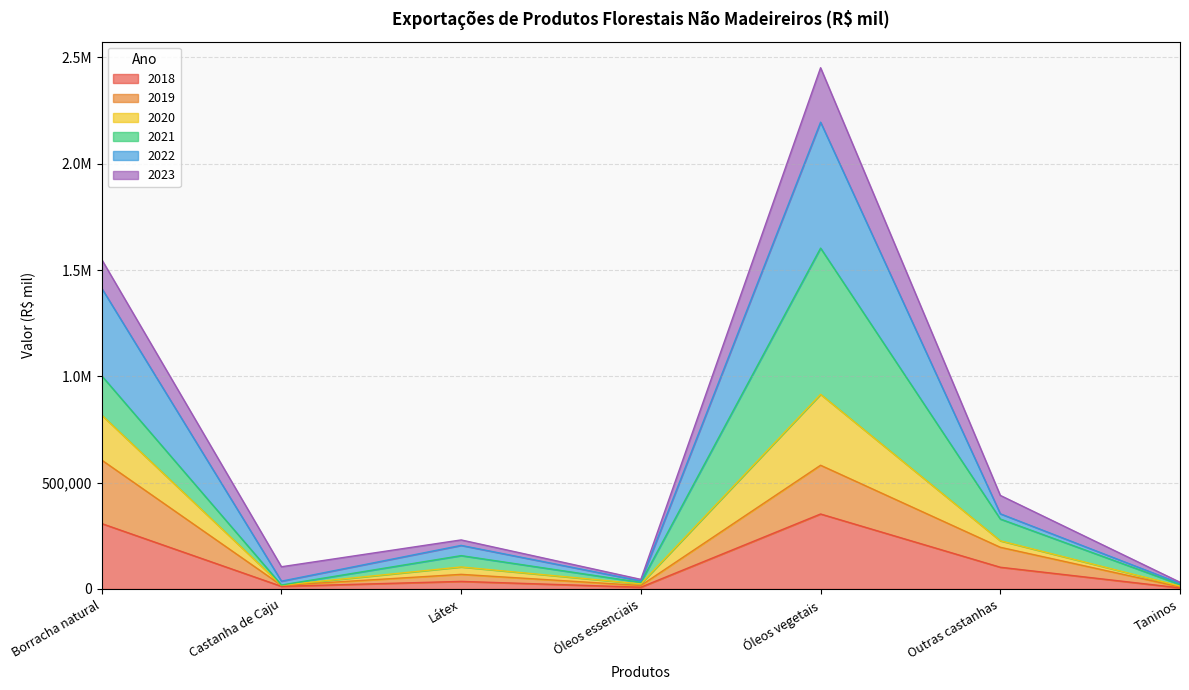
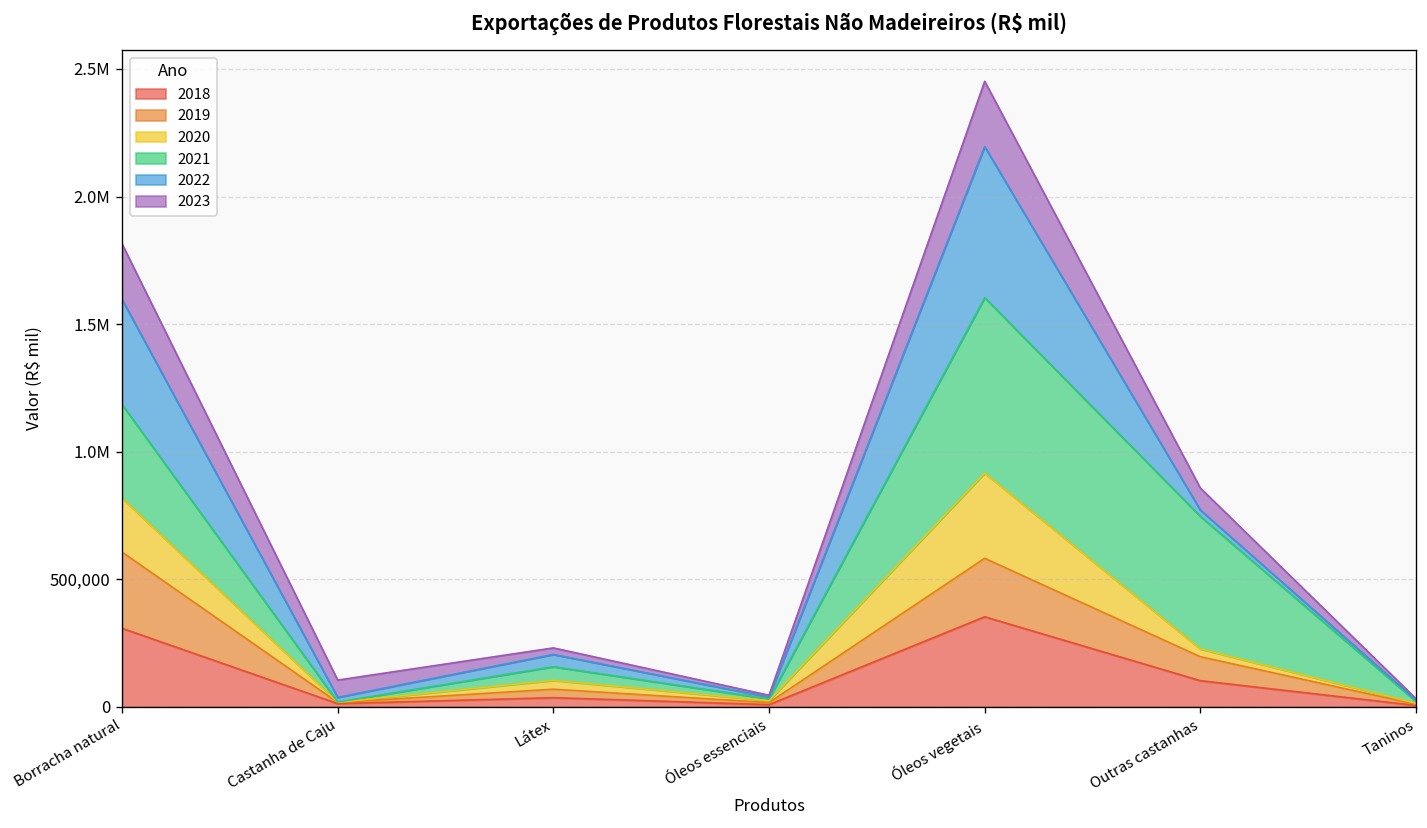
2021, Borracha natural: 190,000 -> 370,000
2023, Borracha natural: 140,000 -> 220,000
2021, Outras castanhas: 100,000 -> 520,000
